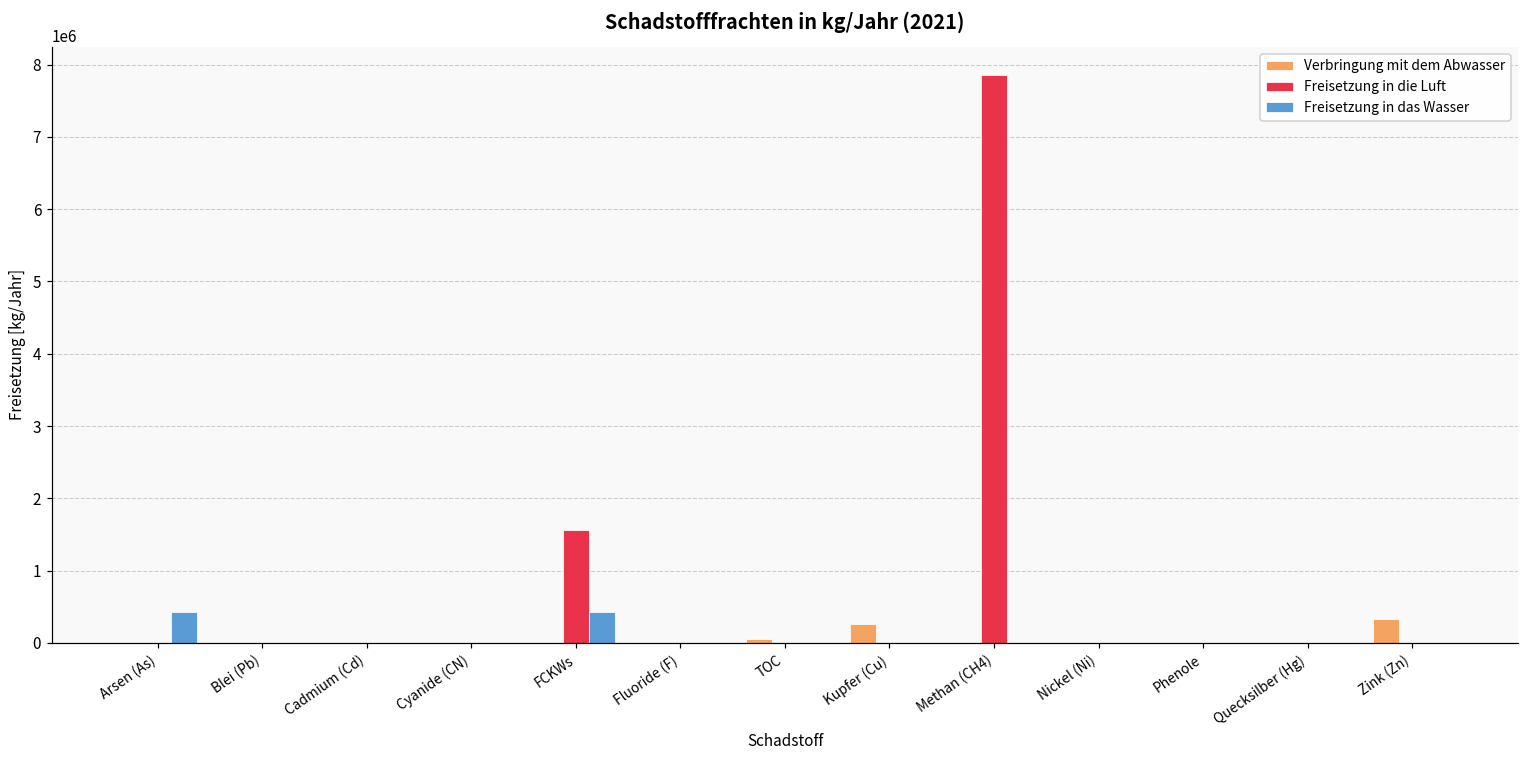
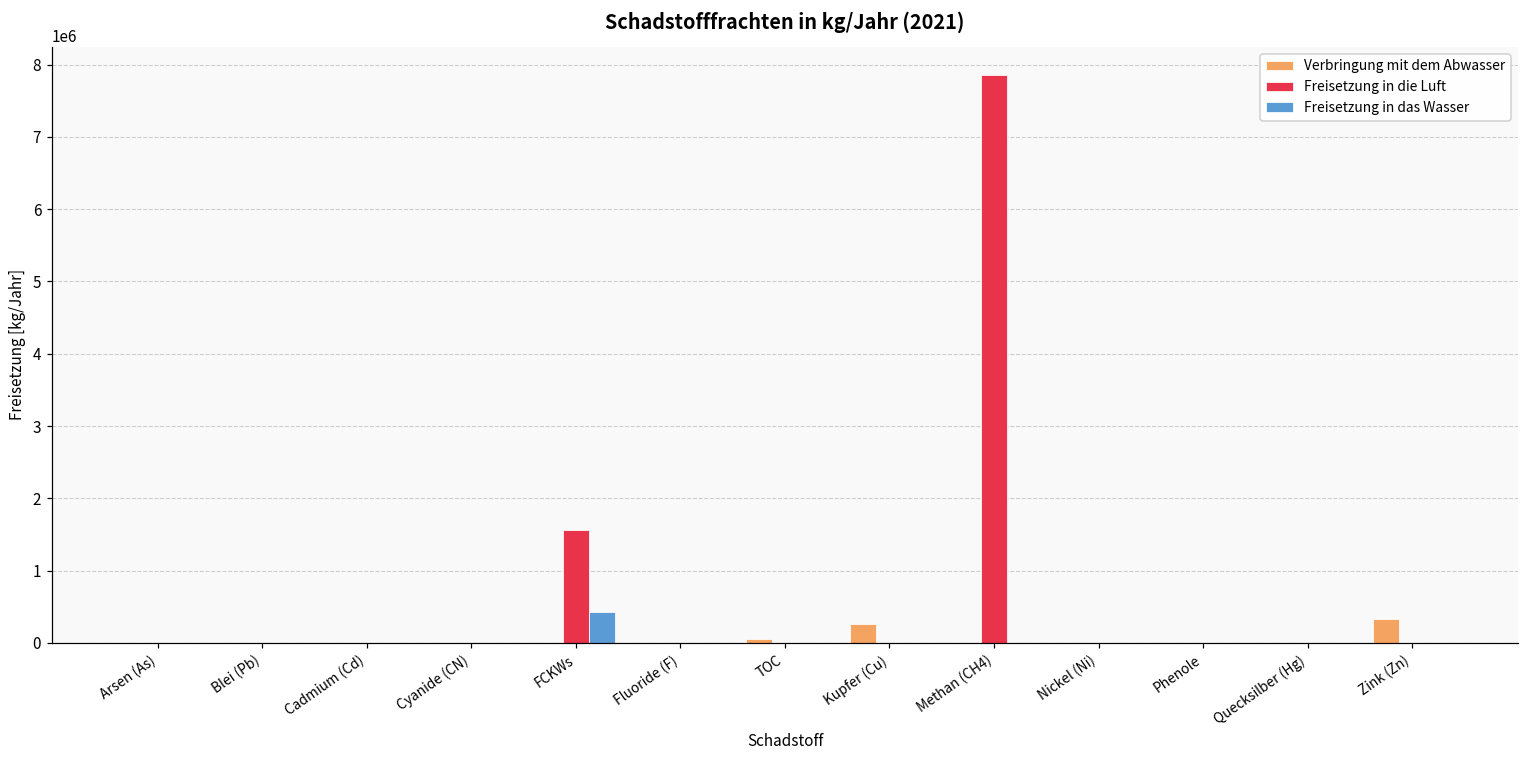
Freisetzung in das Wasser, Arsen (As): 400000 -> 0
